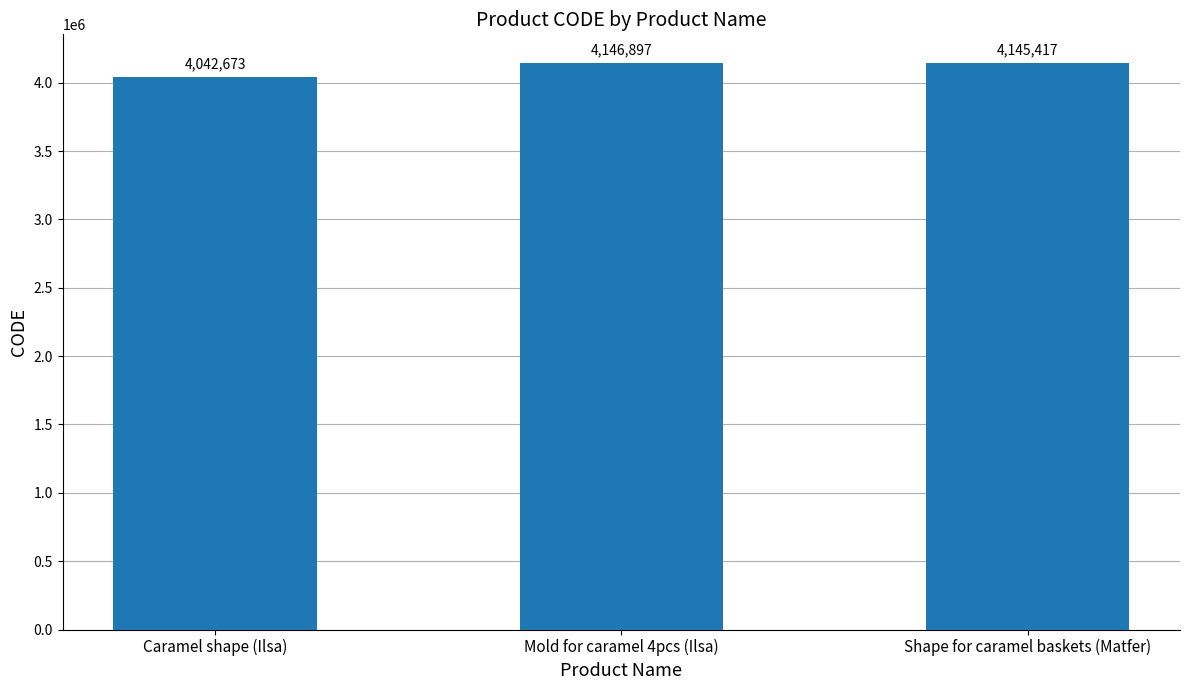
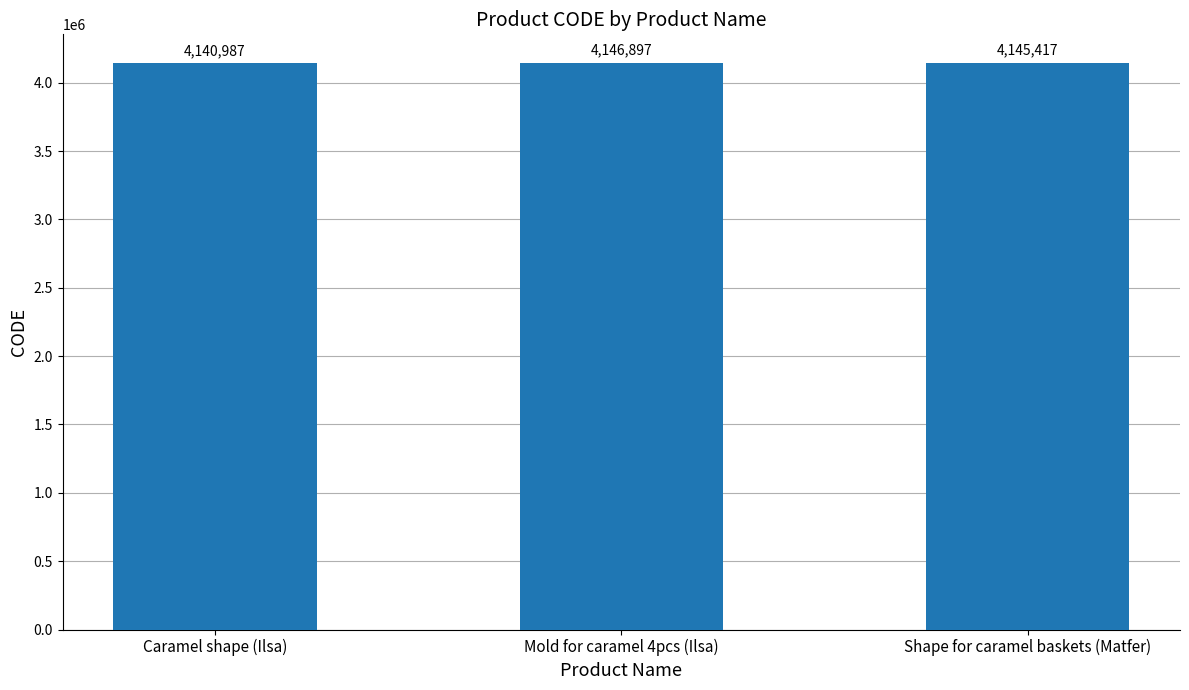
Caramel shape (Ilsa): 4,042,673 -> 4,140,987
